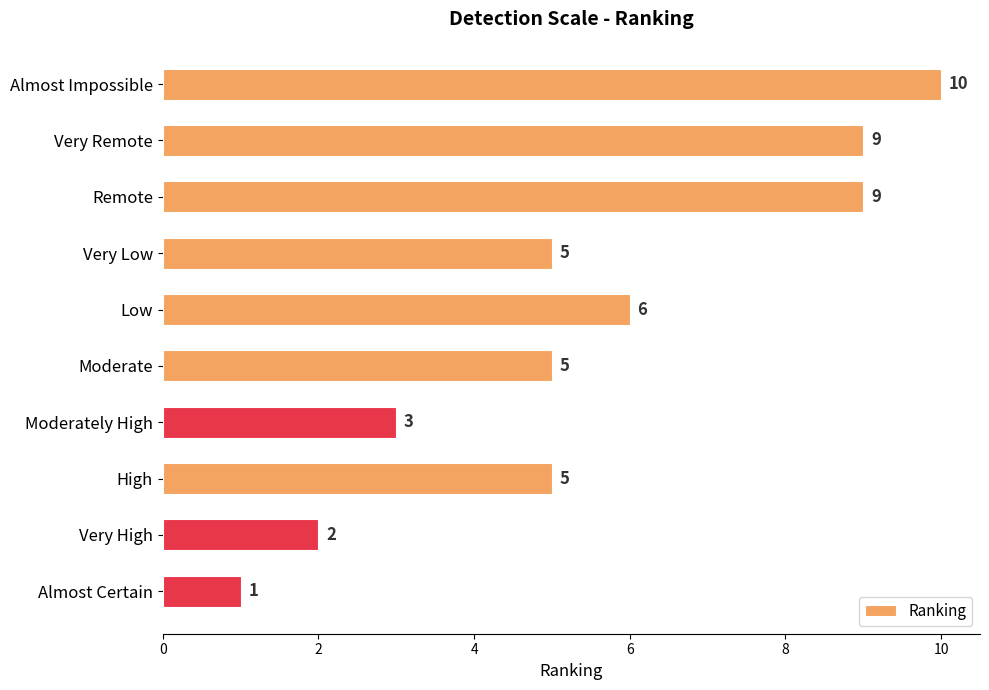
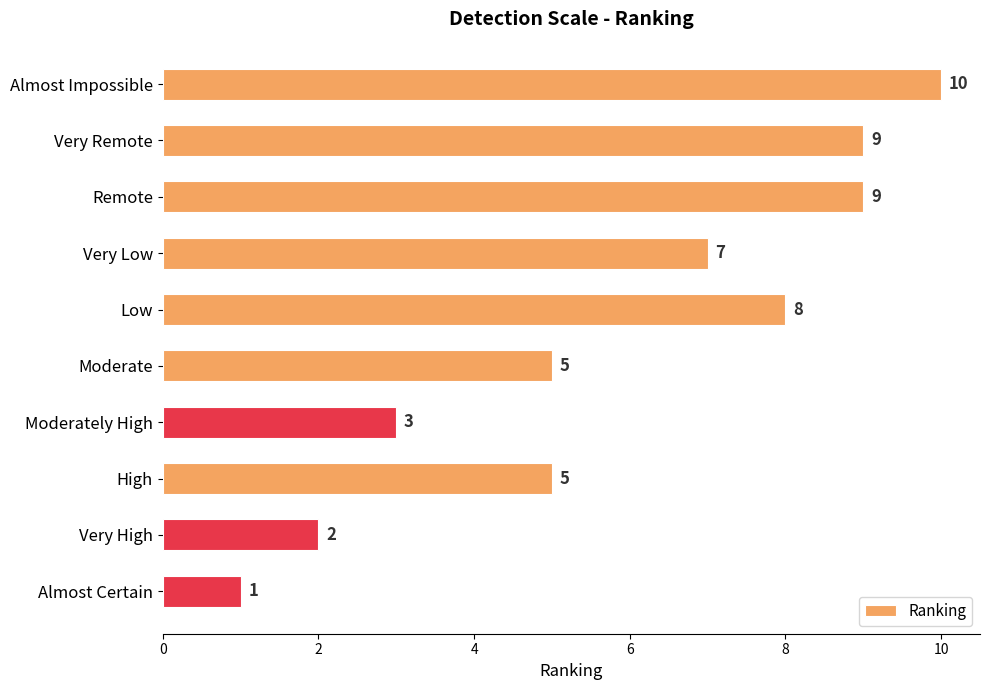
Very Low: 5 -> 7
Low: 6 -> 8
